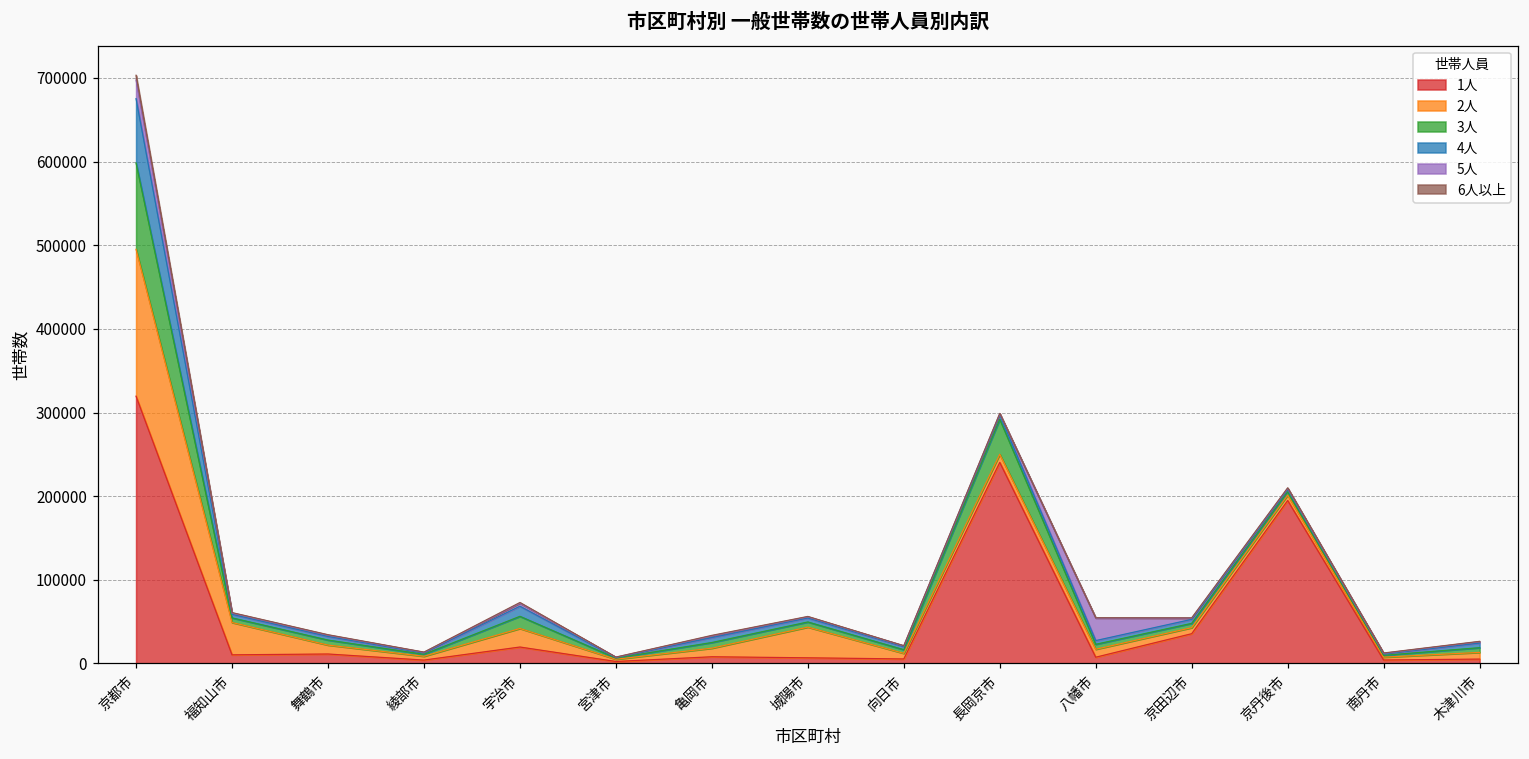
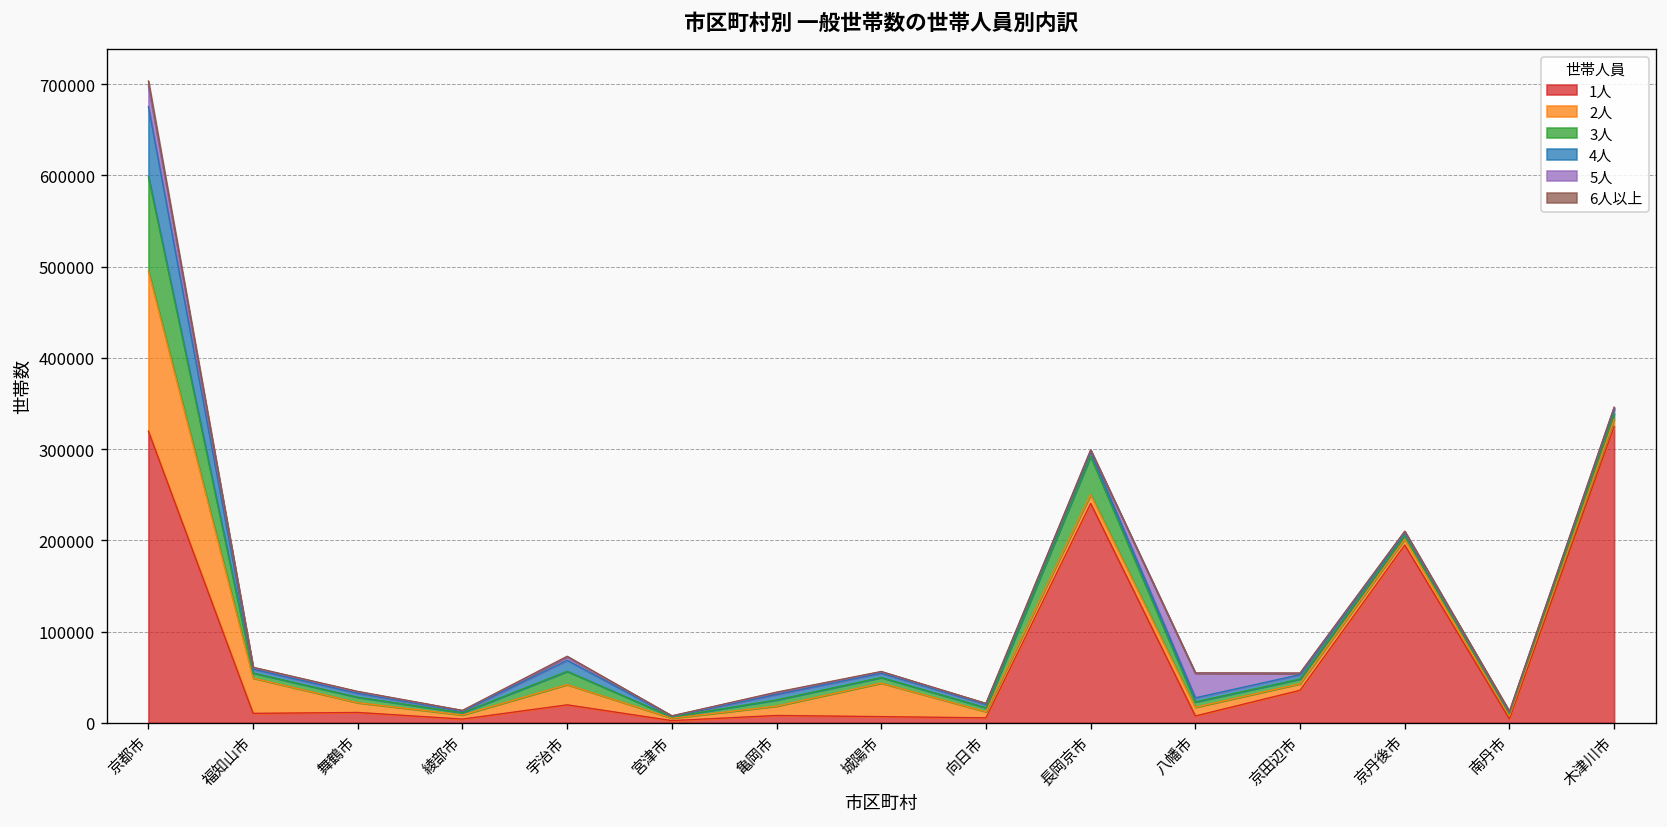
1人, 木津川市: 10000 -> 320000
